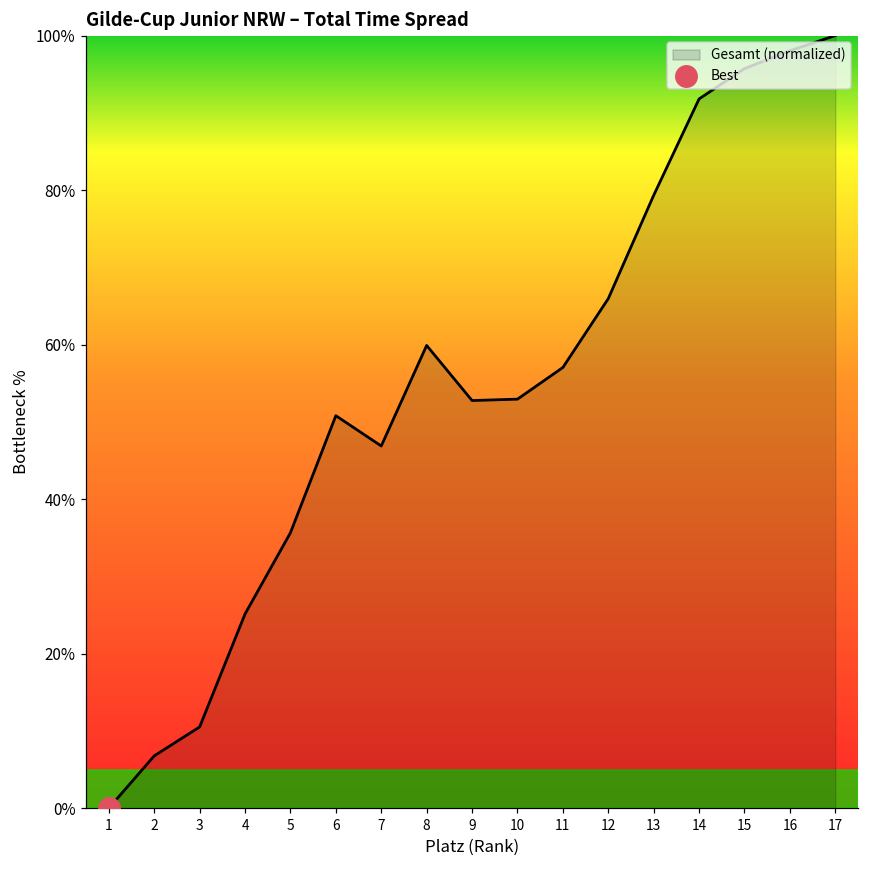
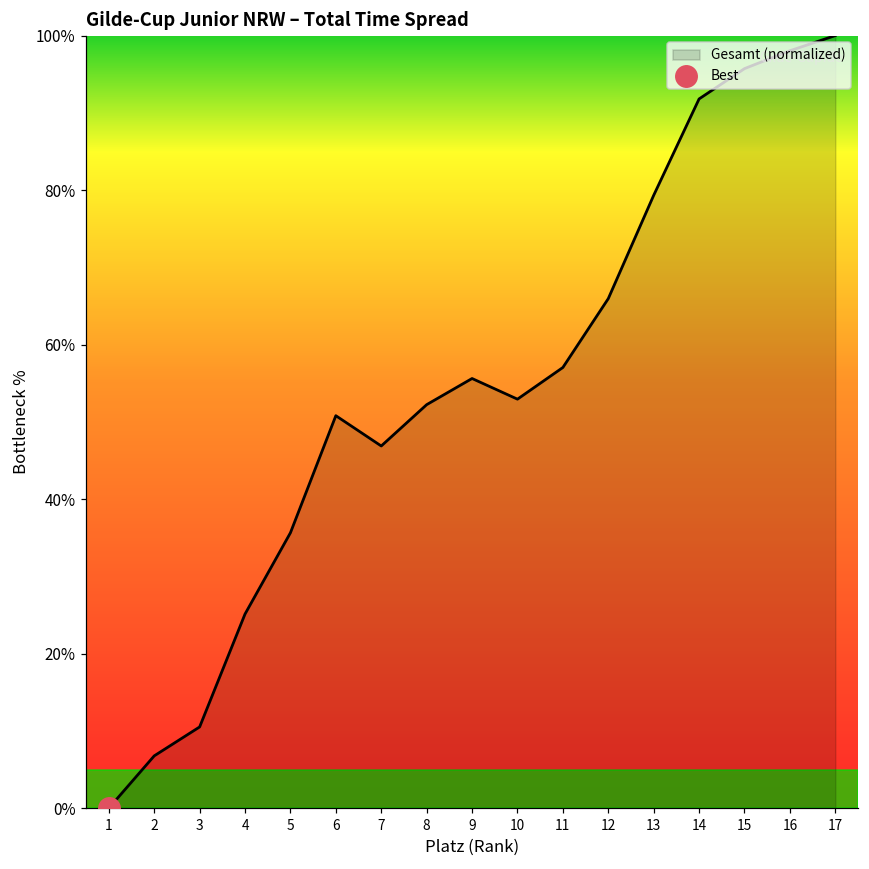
Gesamt (normalized), 8: 60% -> 52%
Gesamt (normalized), 9: 53% -> 56%
